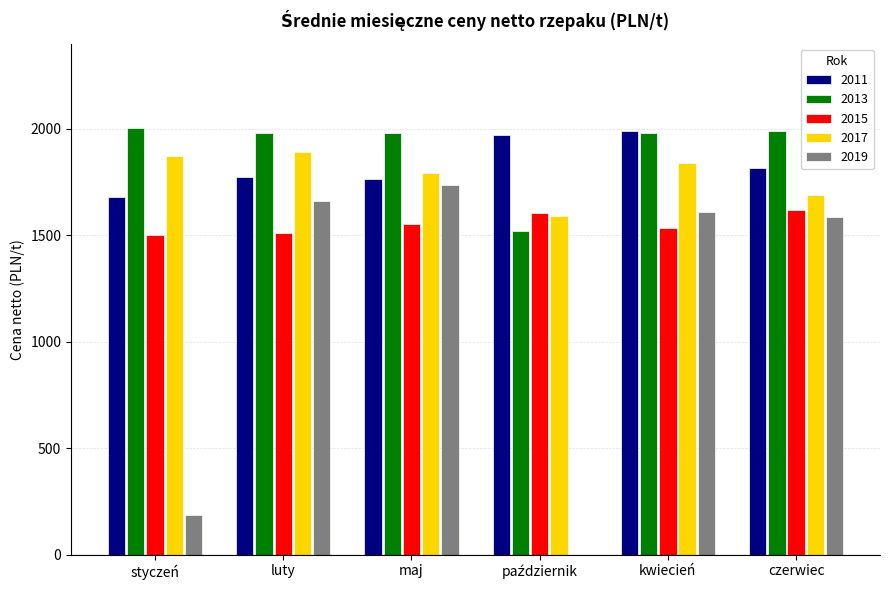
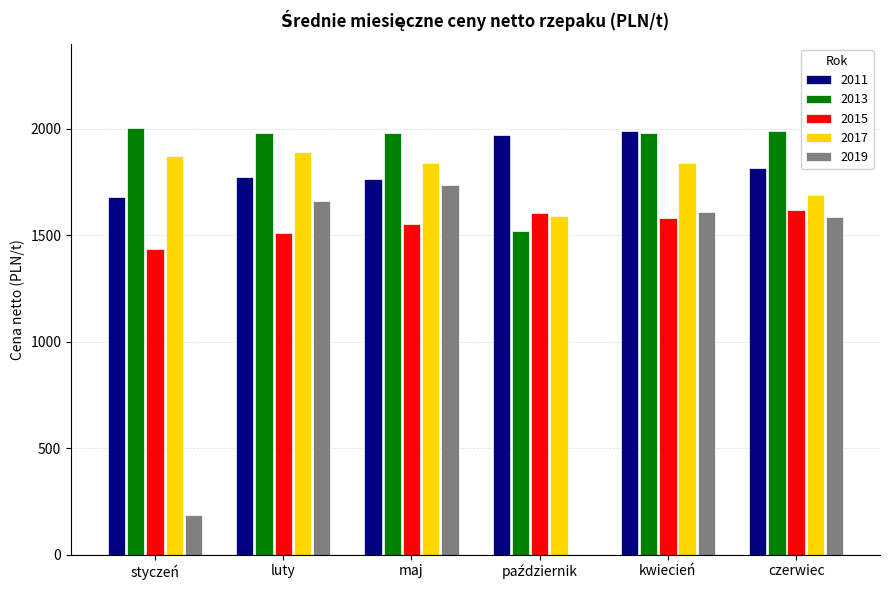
2015, styczeń: 1500 -> 1430
2017, maj: 1790 -> 1840
2015, kwiecień: 1540 -> 1580
